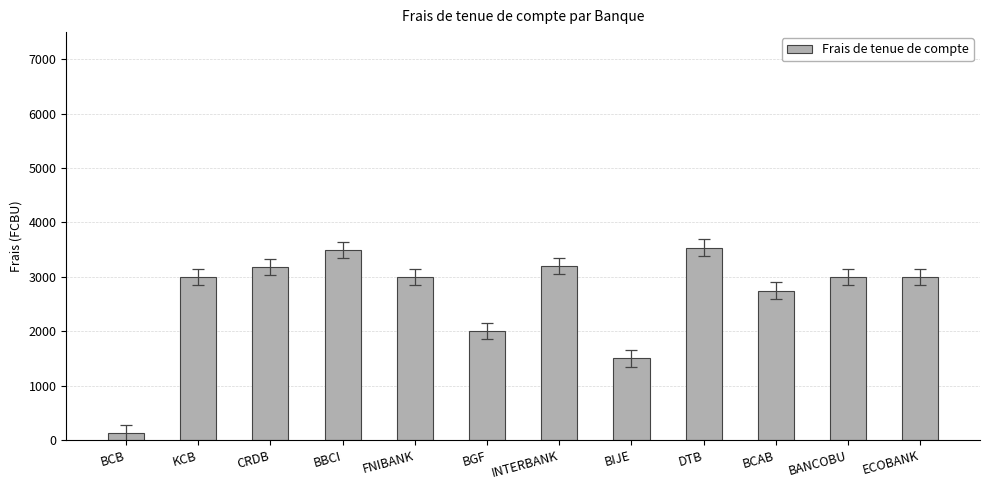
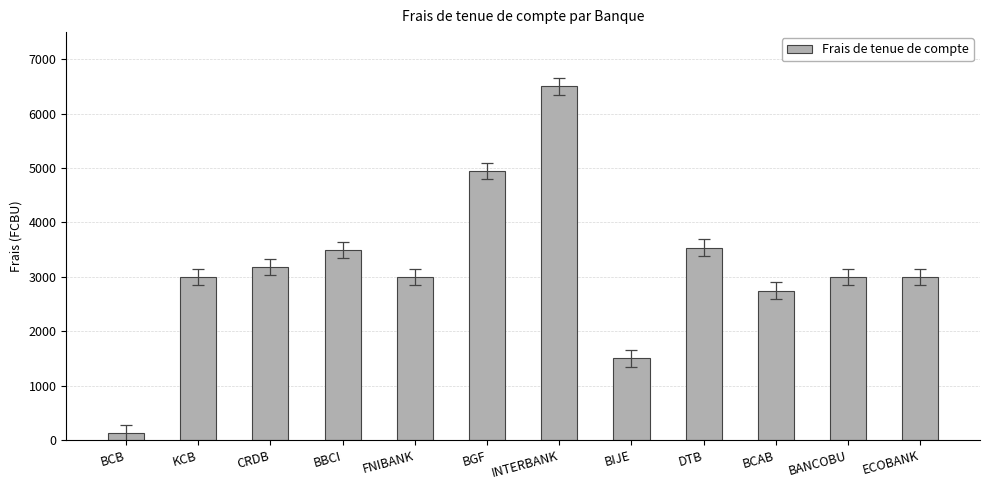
Frais de tenue de compte, BGF: 2000 -> 4900
Frais de tenue de compte, INTERBANK: 3200 -> 6500
